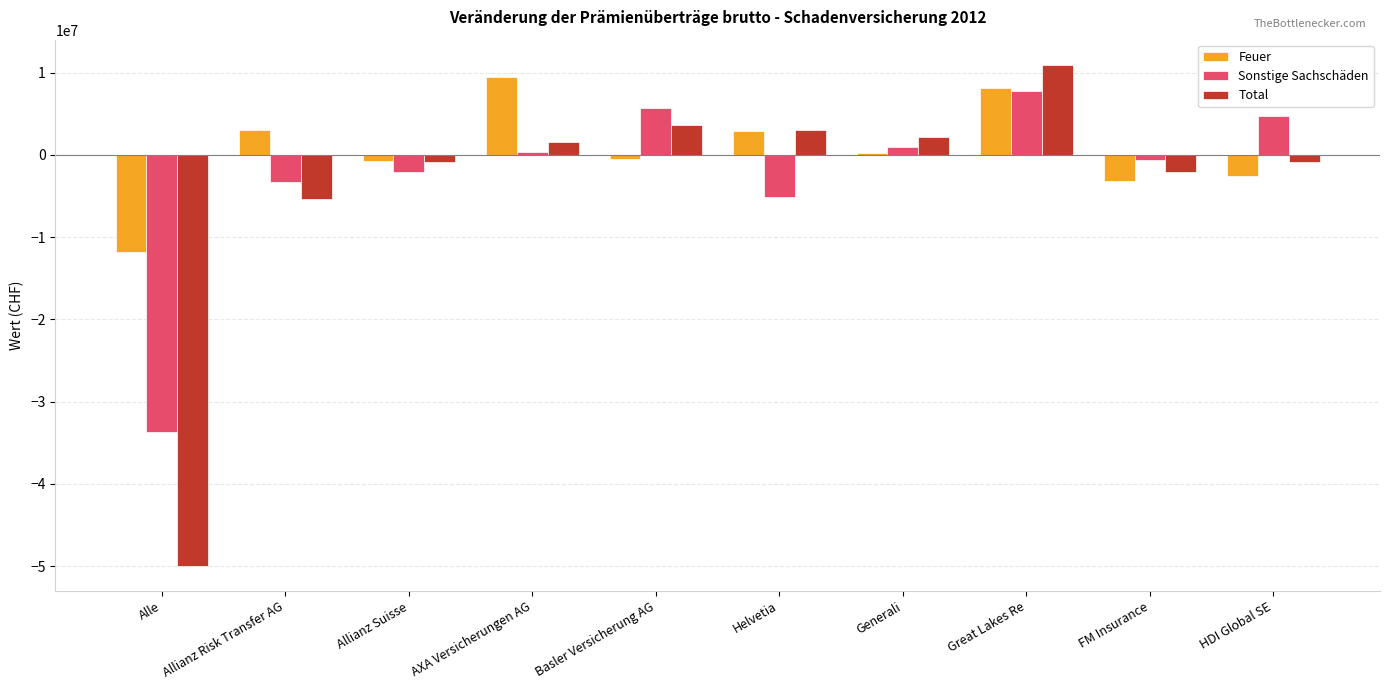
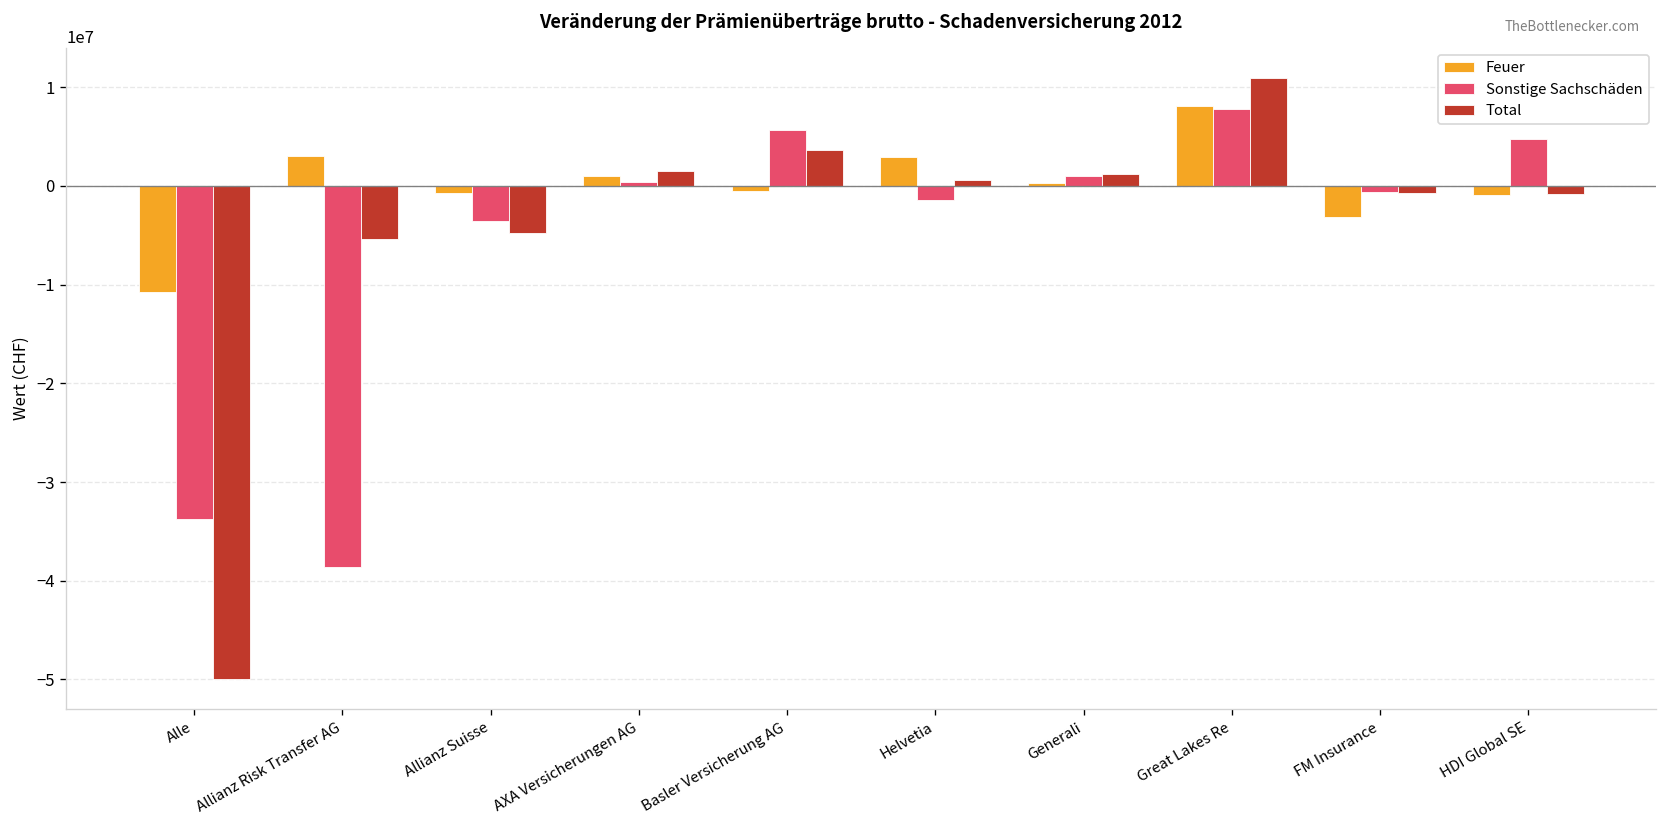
Feuer, Alle: -12000000 -> -11000000
Sonstige Sachschäden, Allianz Risk Transfer AG: -3000000 -> -39000000
Sonstige Sachschäden, Allianz Suisse: -2000000 -> -4000000
Total, Allianz Suisse: -1000000 -> -5000000
Feuer, AXA Versicherungen AG: 9000000 -> 1000000
Sonstige Sachschäden, Helvetia: -5000000 -> -1000000
Total, Helvetia: 3000000 -> 1000000
Total, Generali: 2000000 -> 1000000
Total, FM Insurance: -2000000 -> -1000000
Feuer, HDI Global SE: -3000000 -> -1000000
